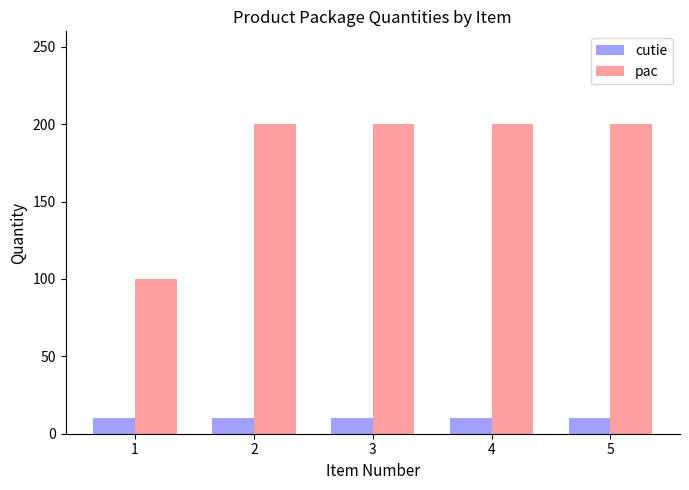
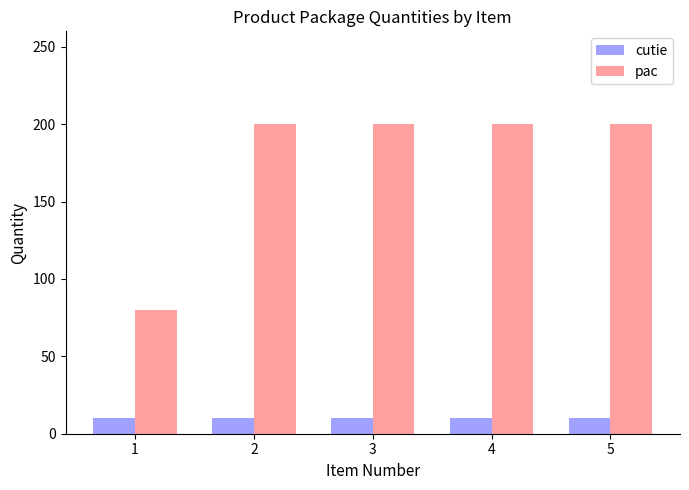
pac, 1: 100 -> 80
